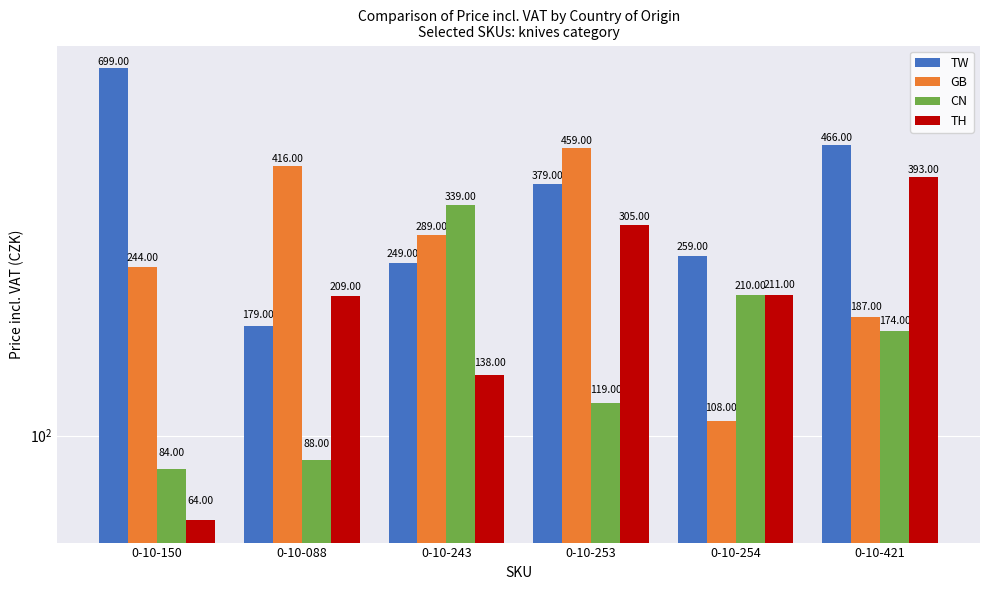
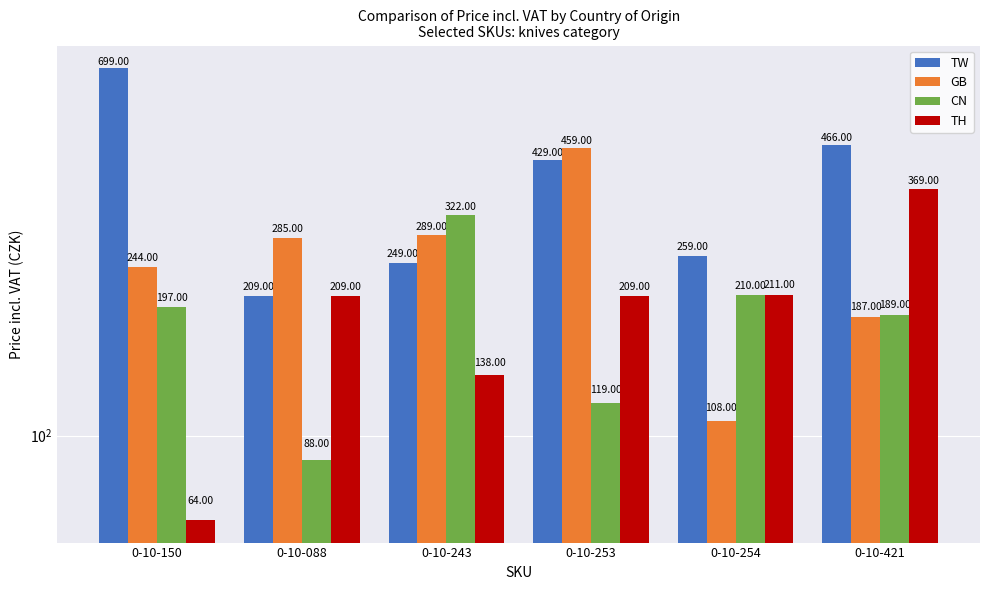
CN, 0-10-150: 84.00 -> 197.00
TW, 0-10-088: 179.00 -> 209.00
GB, 0-10-088: 416.00 -> 285.00
CN, 0-10-243: 339.00 -> 322.00
TW, 0-10-253: 379.00 -> 429.00
TH, 0-10-253: 305.00 -> 209.00
CN, 0-10-421: 174.00 -> 189.00
TH, 0-10-421: 393.00 -> 369.00
